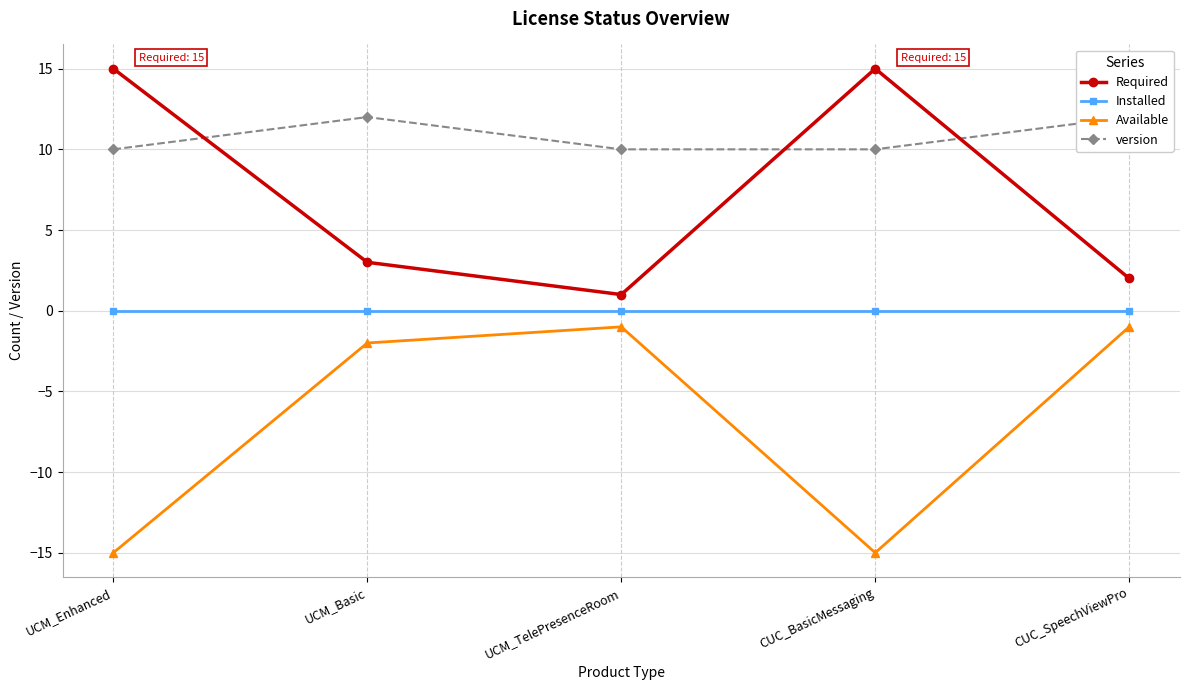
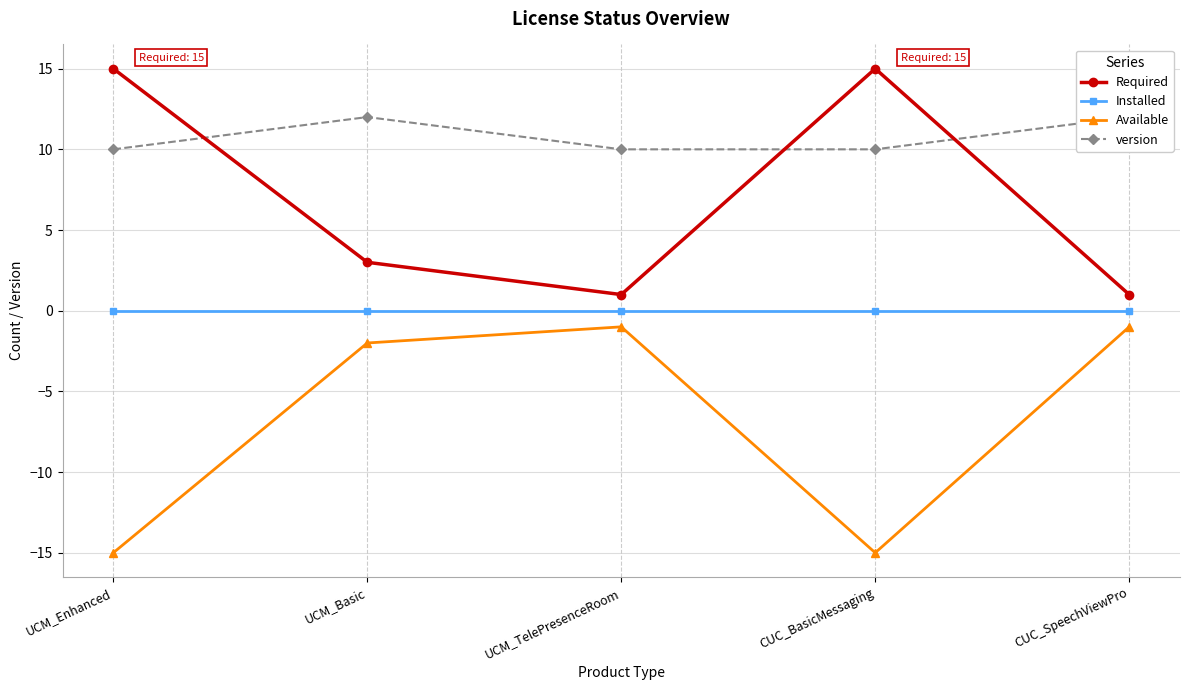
Required, CUC_SpeechViewPro: 2 -> 1
